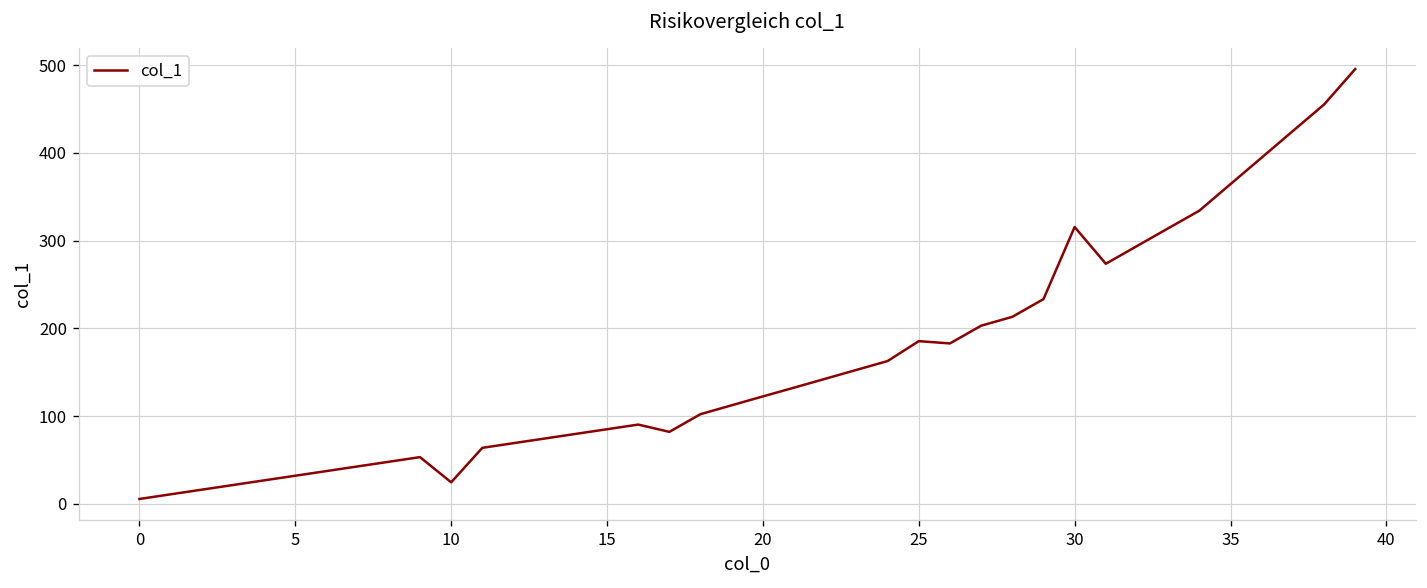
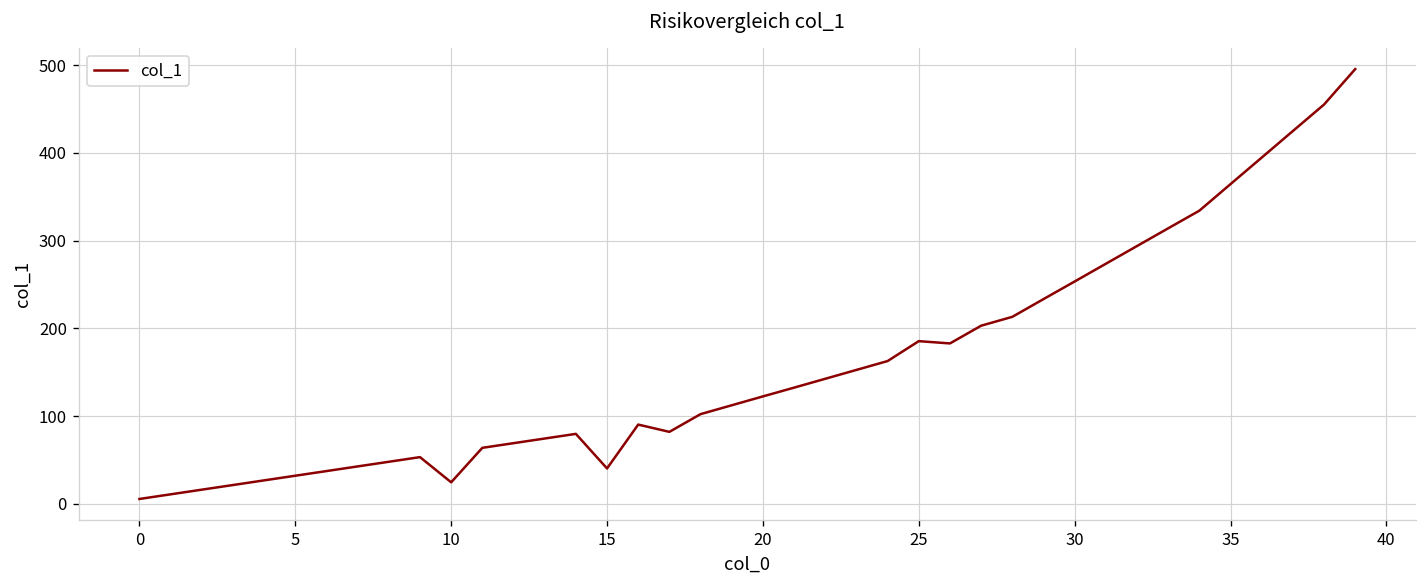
15: 90 -> 40
30: 320 -> 250
